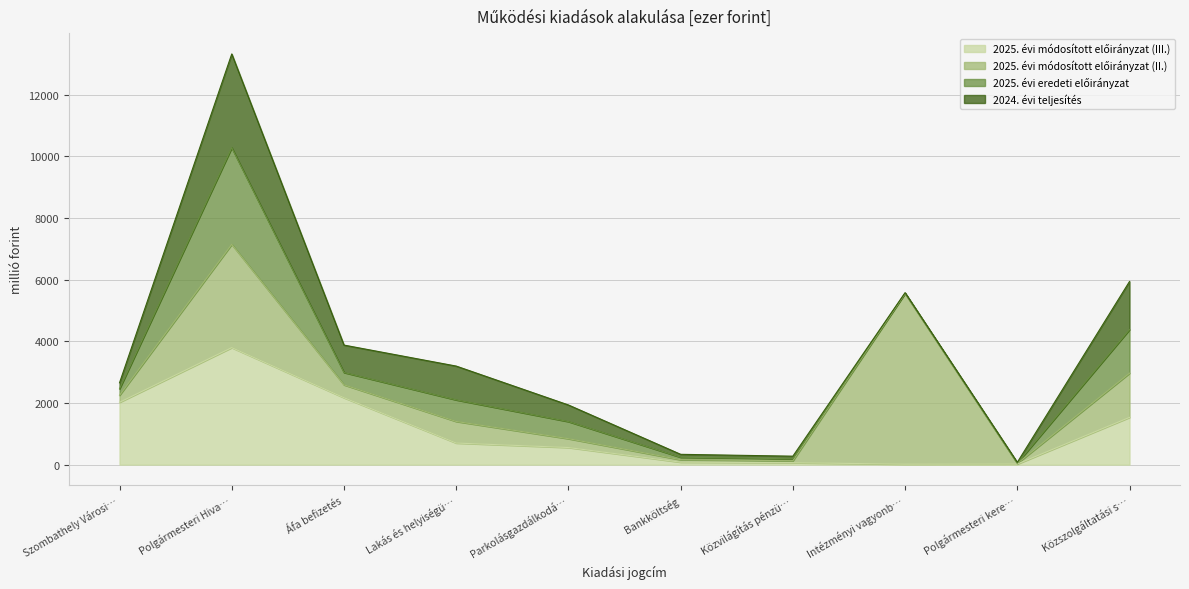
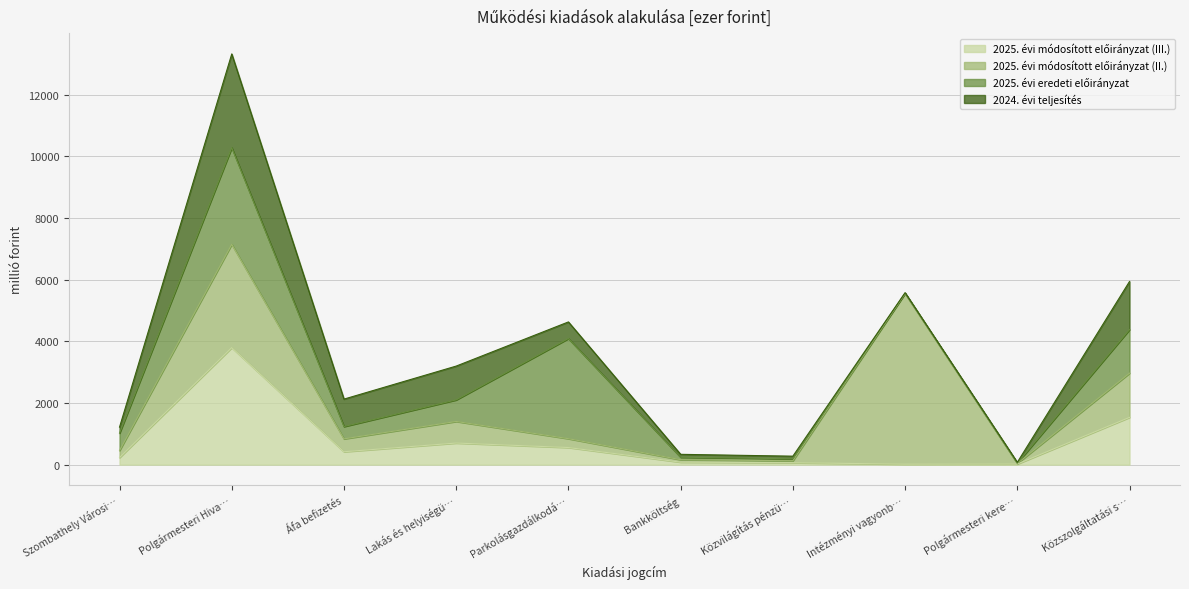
2025. évi módosított előirányzat (III.), Szombathely Városi…: 2000 -> 200
2025. évi eredeti előirányzat, Szombathely Városi…: 200 -> 600
2025. évi módosított előirányzat (III.), Áfa befizetés: 2200 -> 400
2025. évi eredeti előirányzat, Parkolásgazdálkodá…: 600 -> 3200
